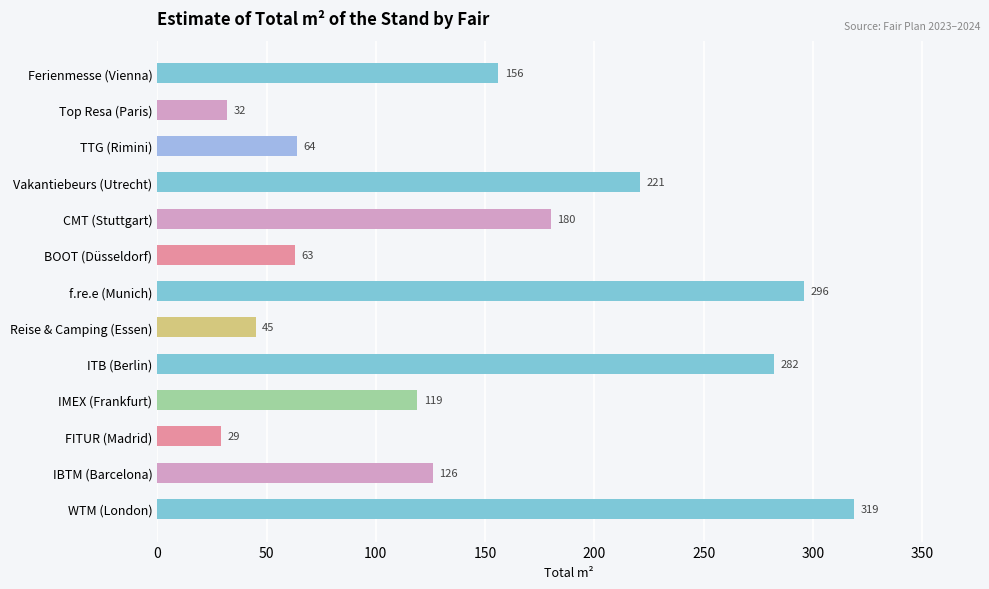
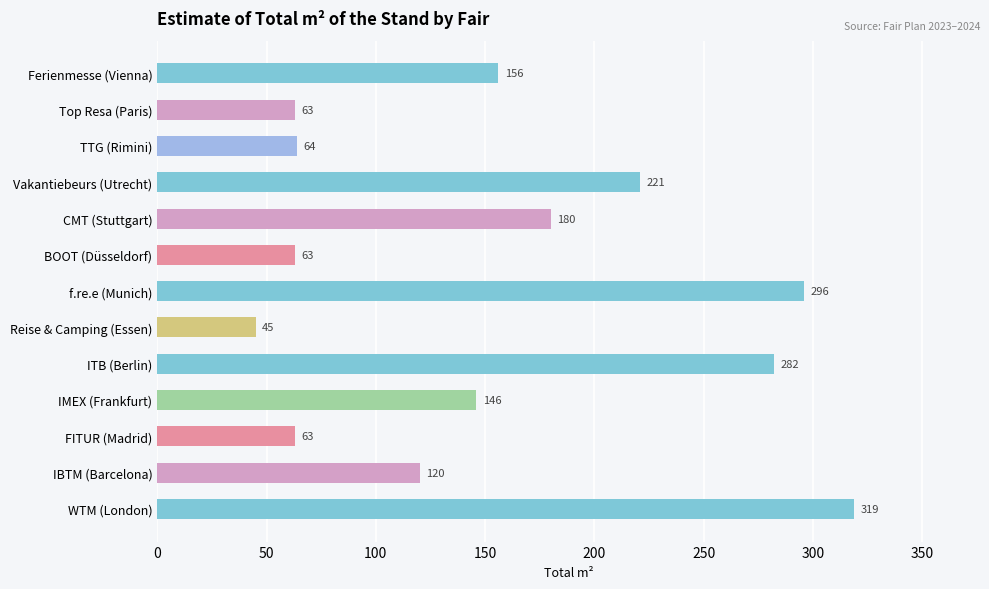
Top Resa (Paris): 32 -> 63
IMEX (Frankfurt): 119 -> 146
FITUR (Madrid): 29 -> 63
IBTM (Barcelona): 126 -> 120
